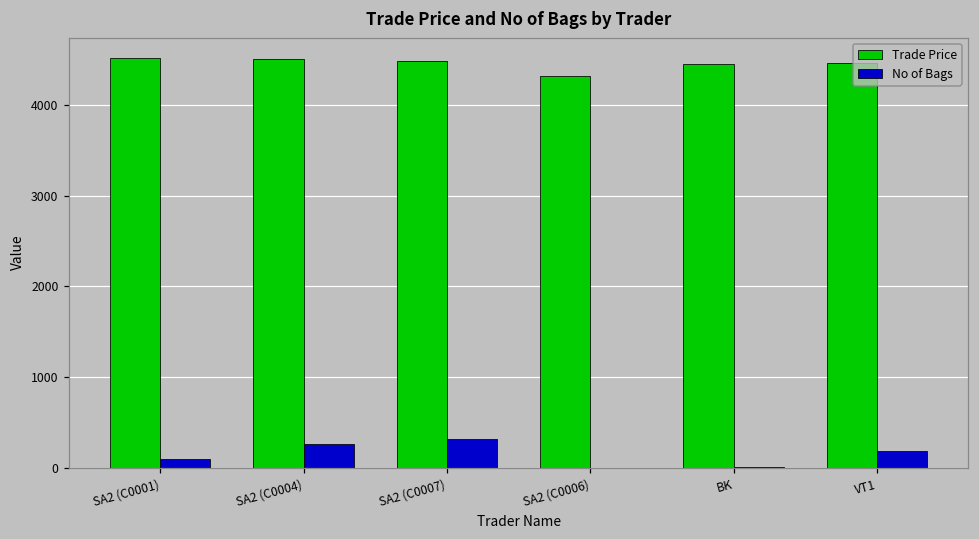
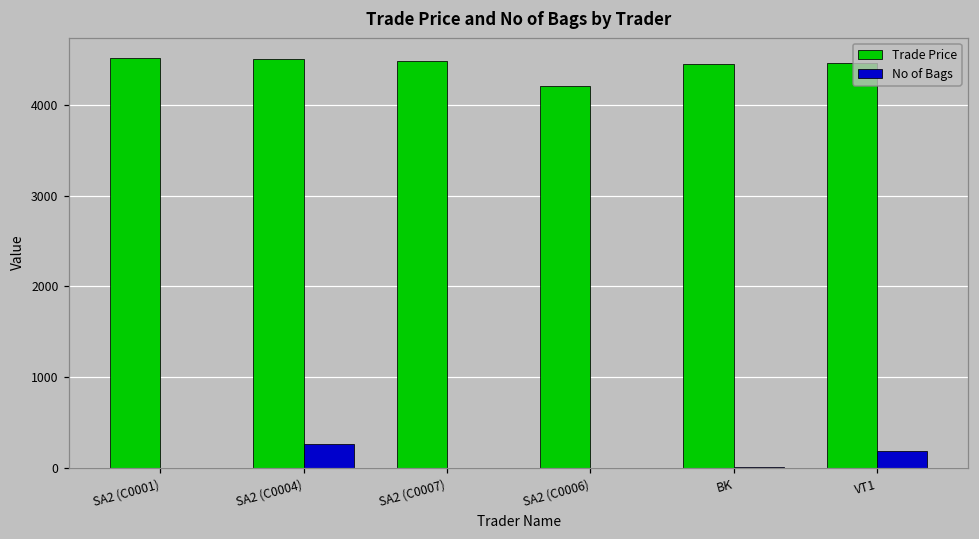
No of Bags, SA2 (C0001): 100 -> 0
No of Bags, SA2 (C0007): 300 -> 0
Trade Price, SA2 (C0006): 4300 -> 4200
